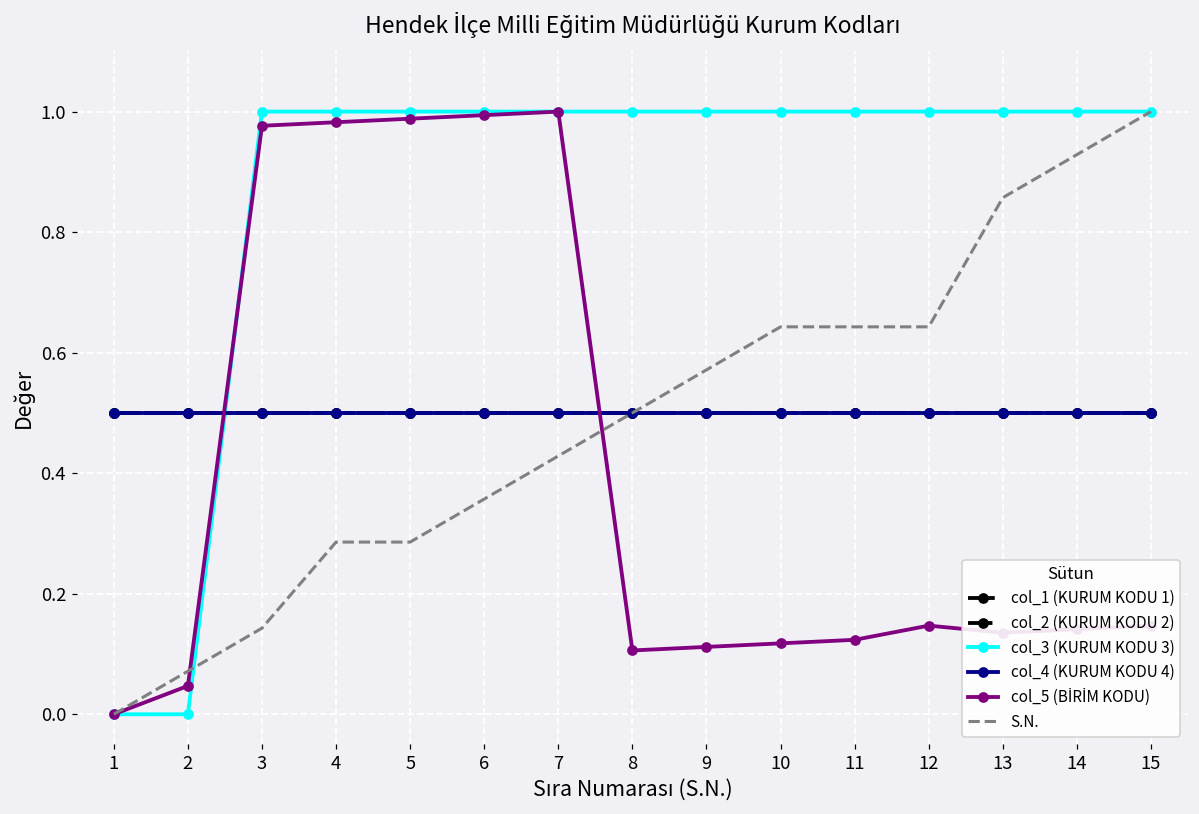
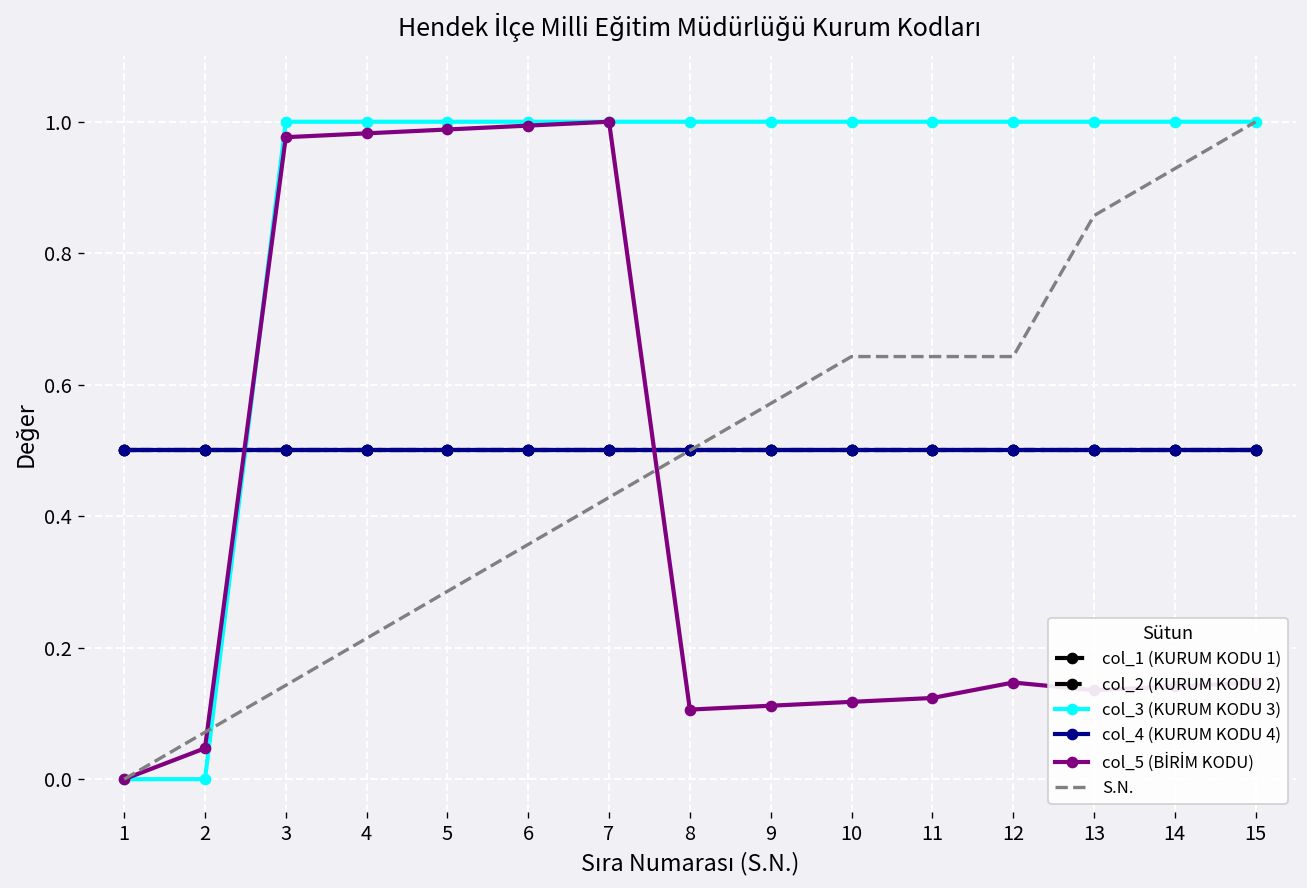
S.N., 4: 0.29 -> 0.21
